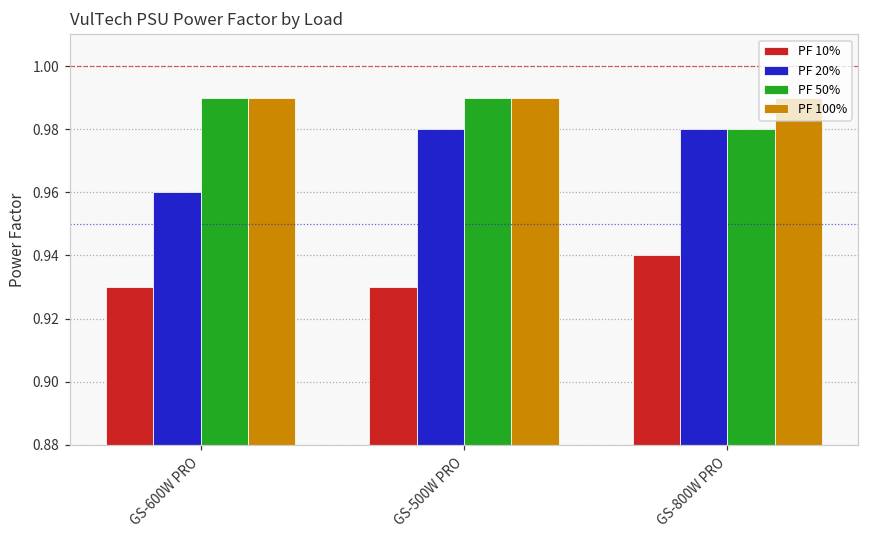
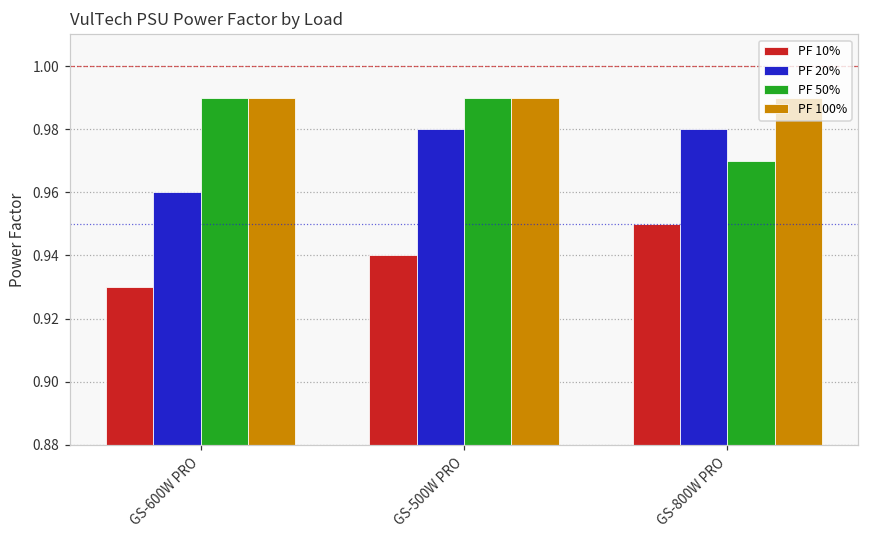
PF 10%, GS-500W PRO: 0.93 -> 0.94
PF 10%, GS-800W PRO: 0.94 -> 0.95
PF 50%, GS-800W PRO: 0.98 -> 0.97
